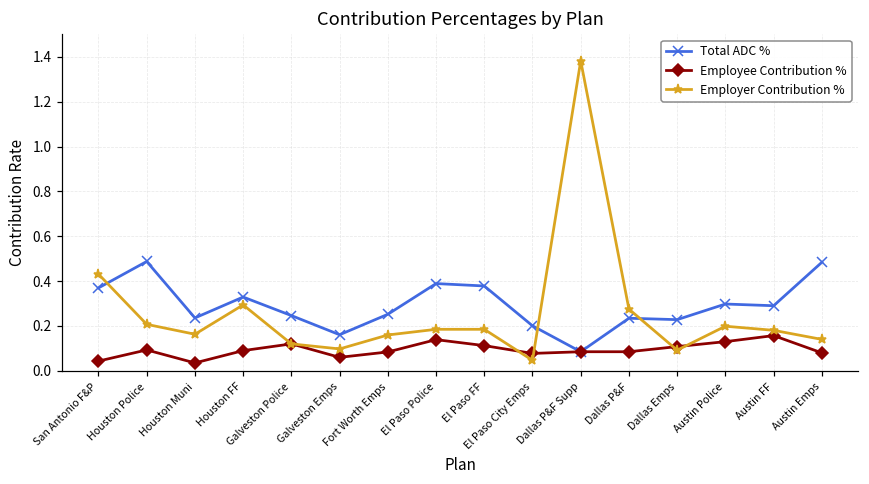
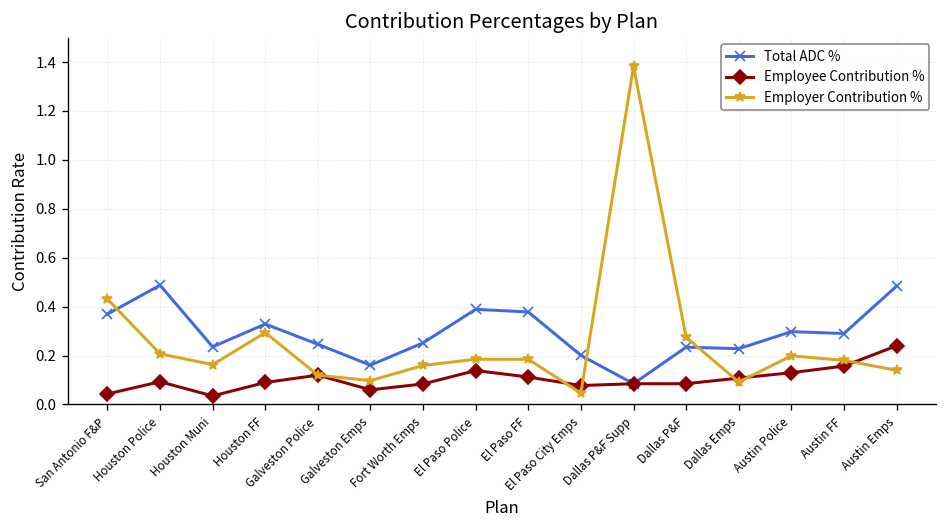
Employee Contribution %, Austin Emps: 0.08 -> 0.24
